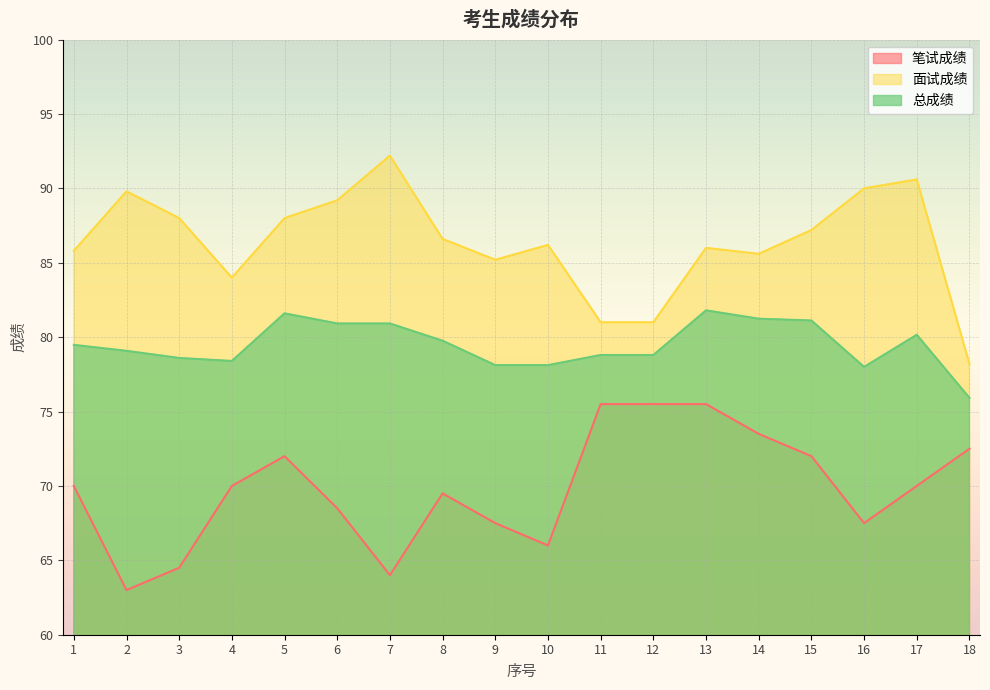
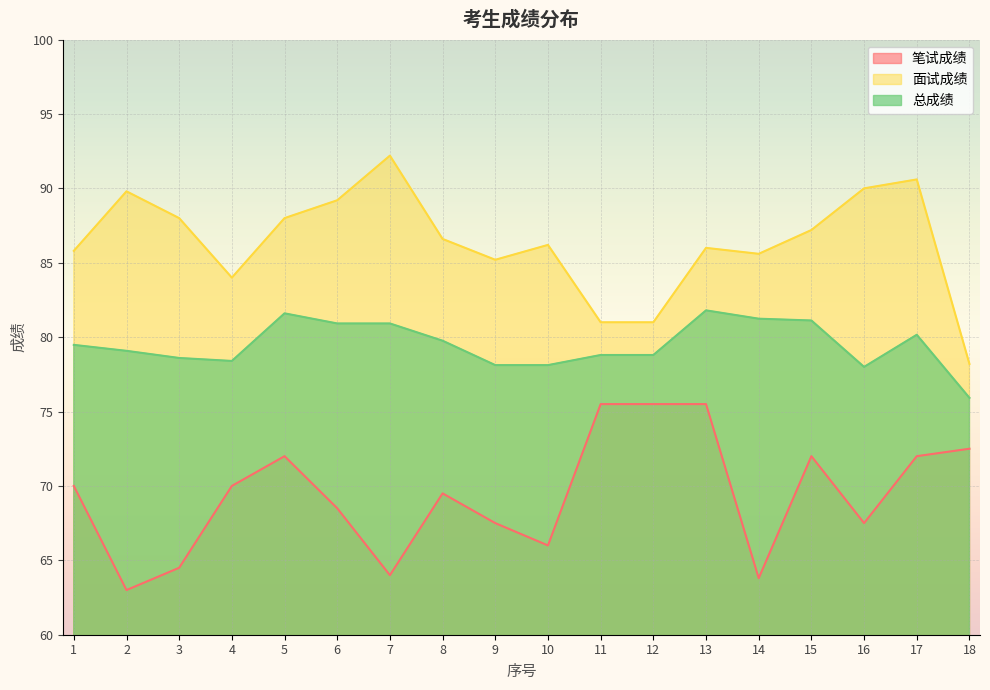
笔试成绩, 14: 73.5 -> 63.8
笔试成绩, 17: 70 -> 72
